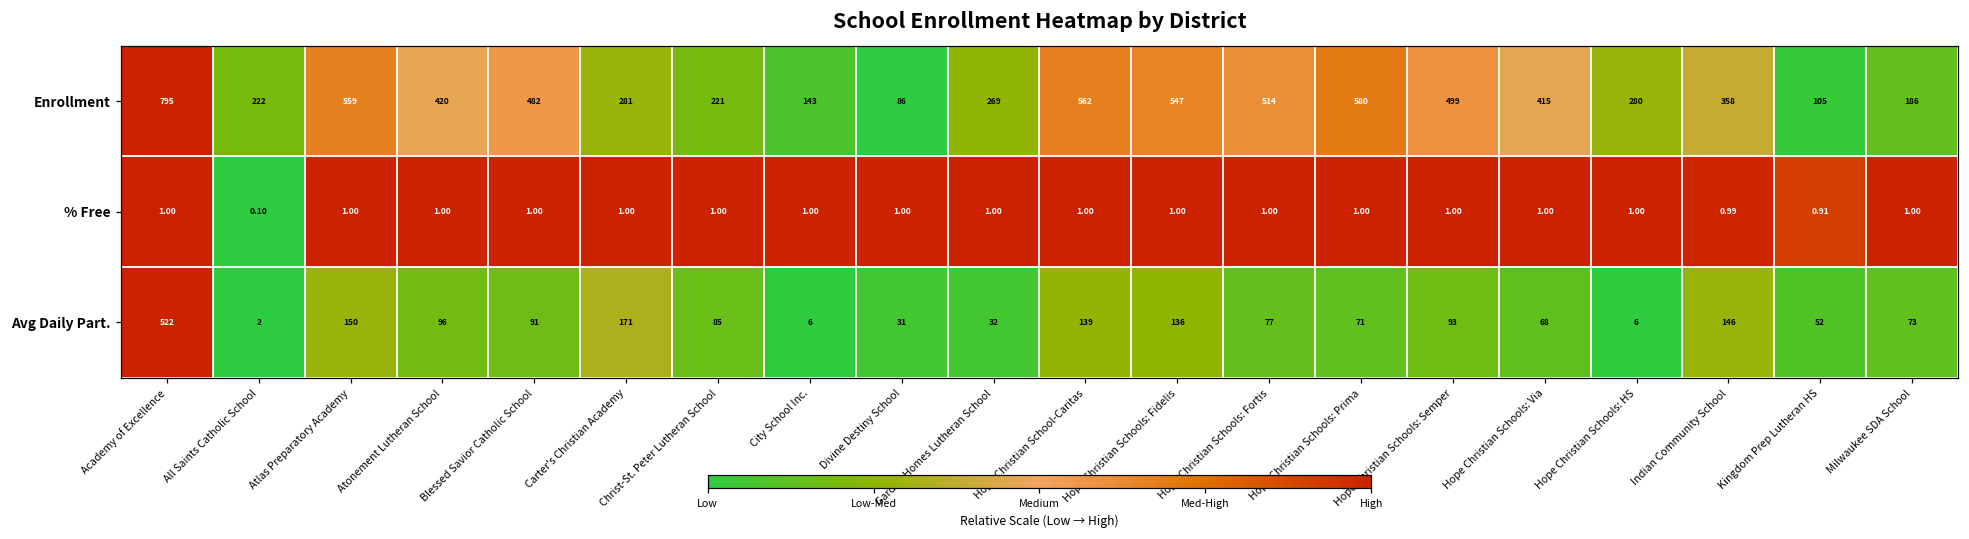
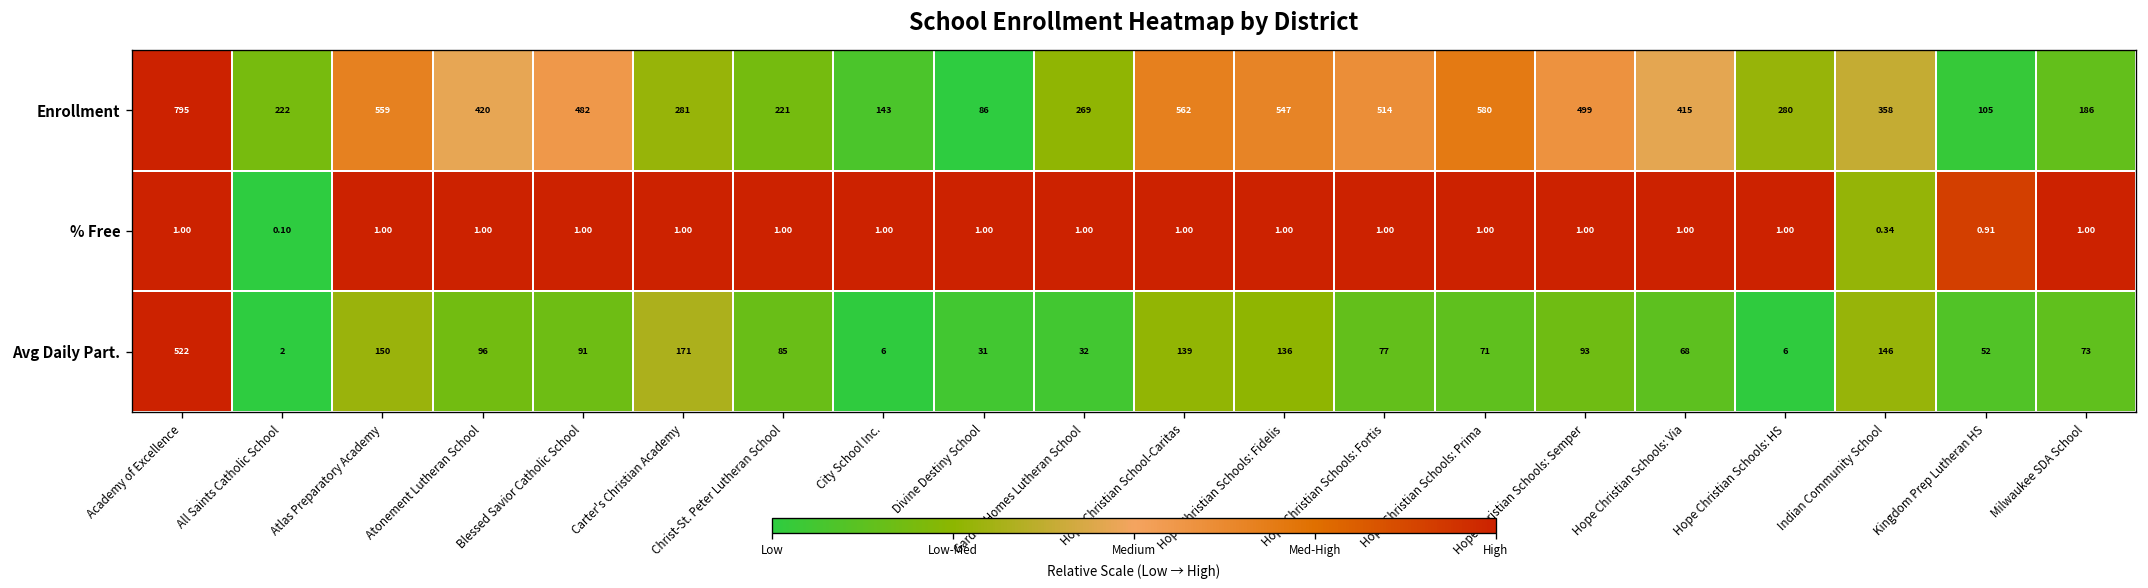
% Free, Indian Community School: 0.99 -> 0.34
